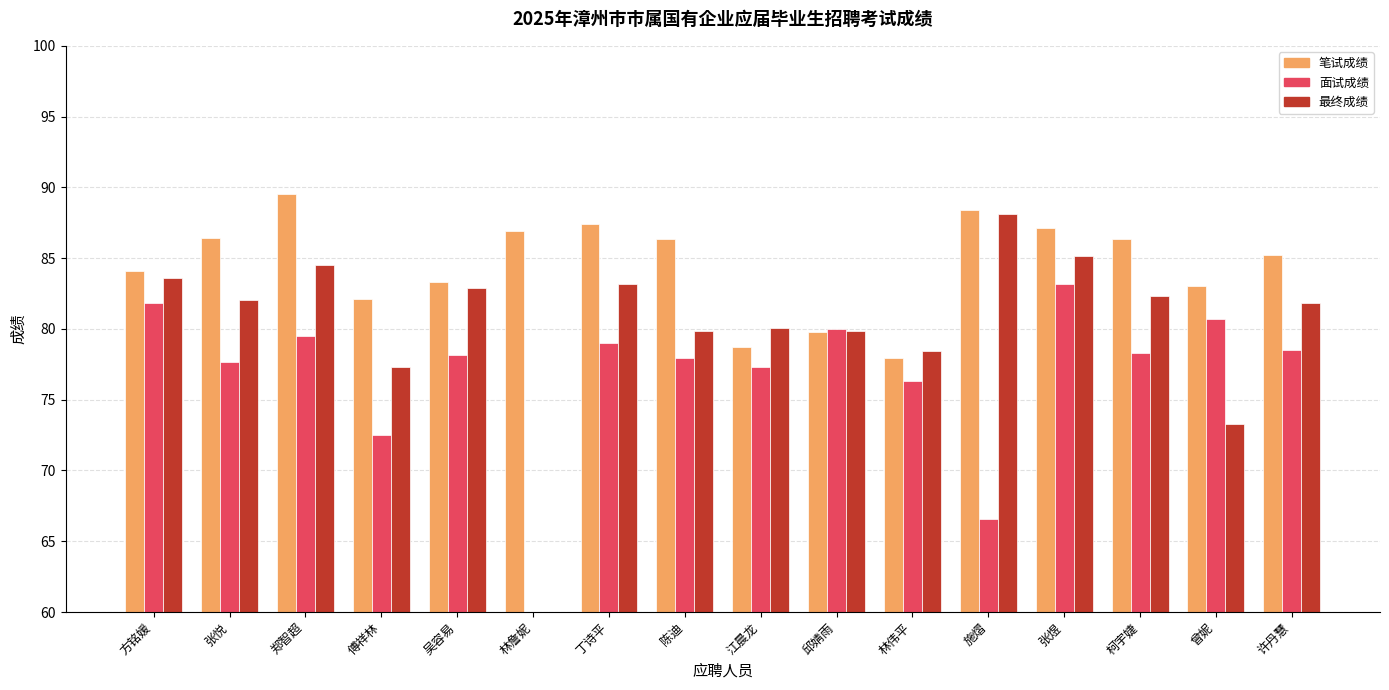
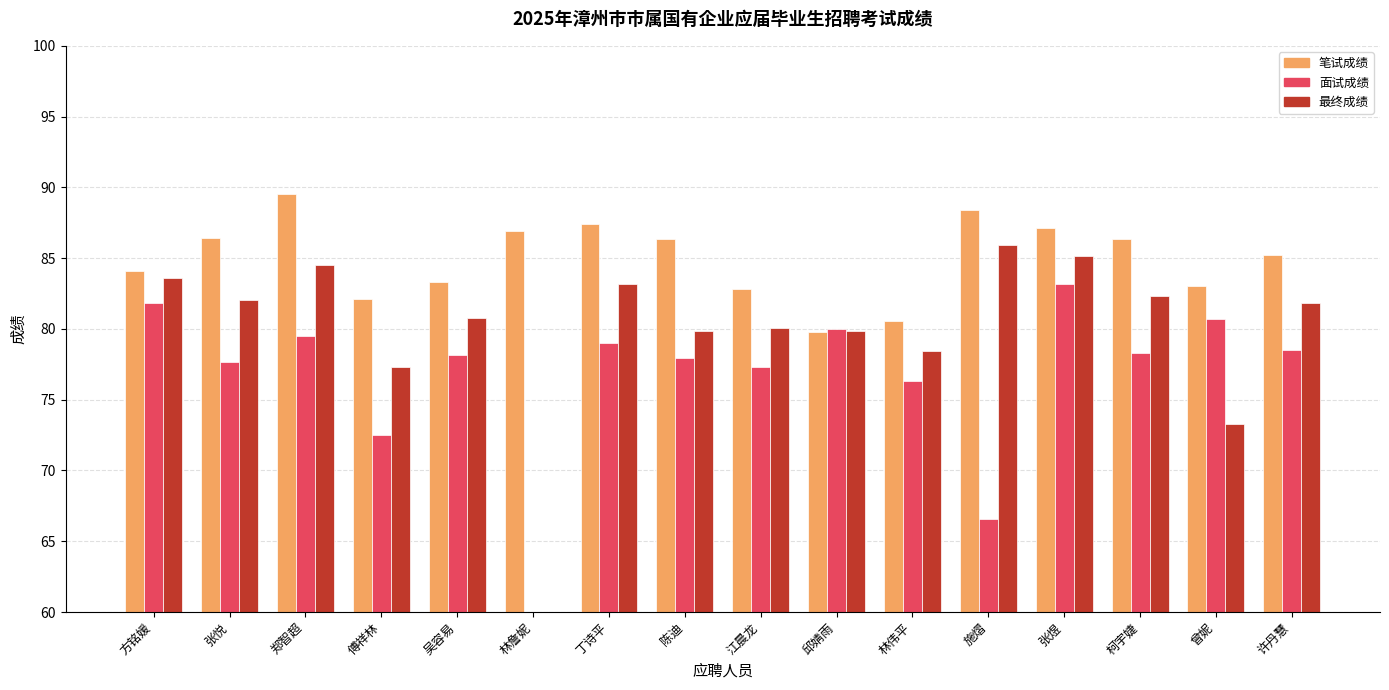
最终成绩, 吴容易: 82.9 -> 80.8
笔试成绩, 江晨龙: 78.7 -> 82.8
笔试成绩, 林伟平: 77.9 -> 80.5
最终成绩, 施熠: 88.1 -> 85.9
